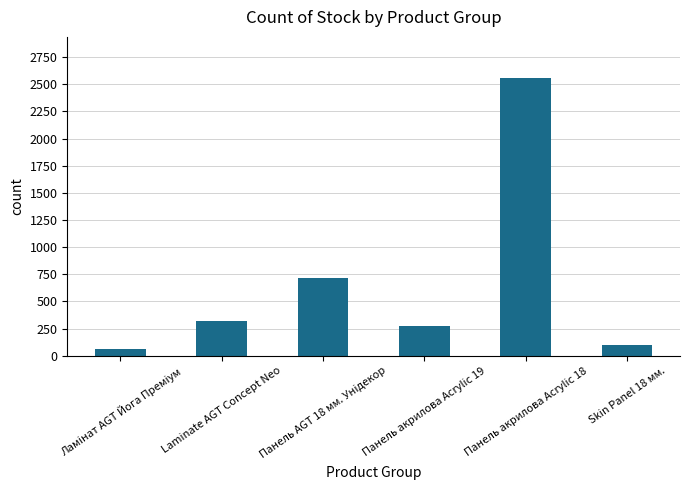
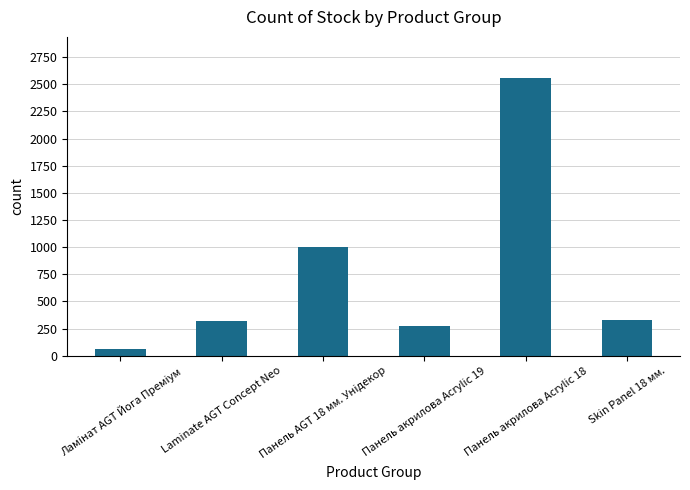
Панель AGT 18 мм. Унідекор: 710 -> 1000
Skin Panel 18 мм.: 100 -> 330
